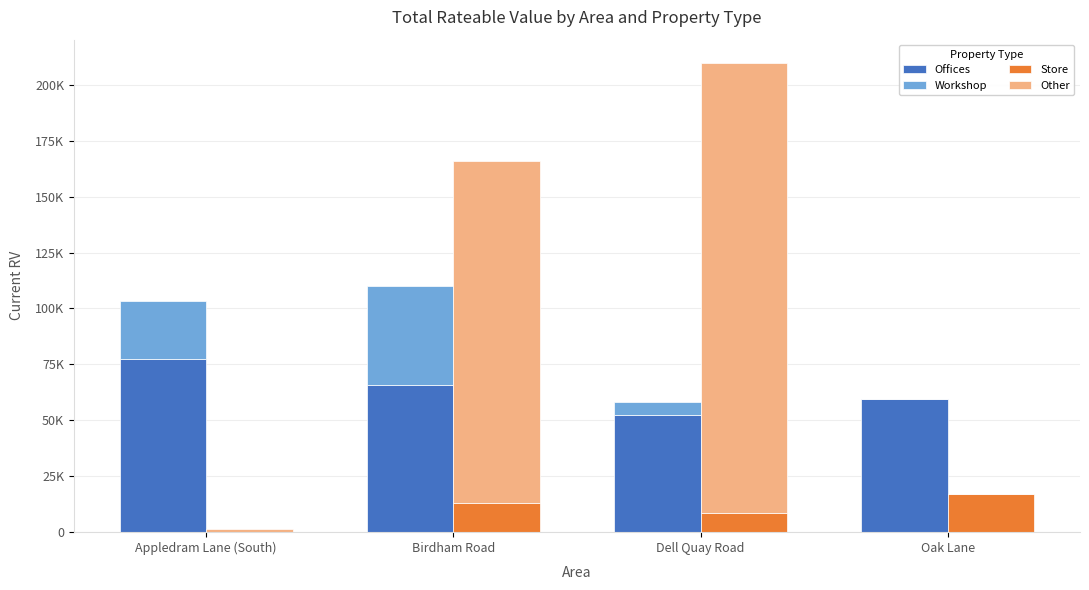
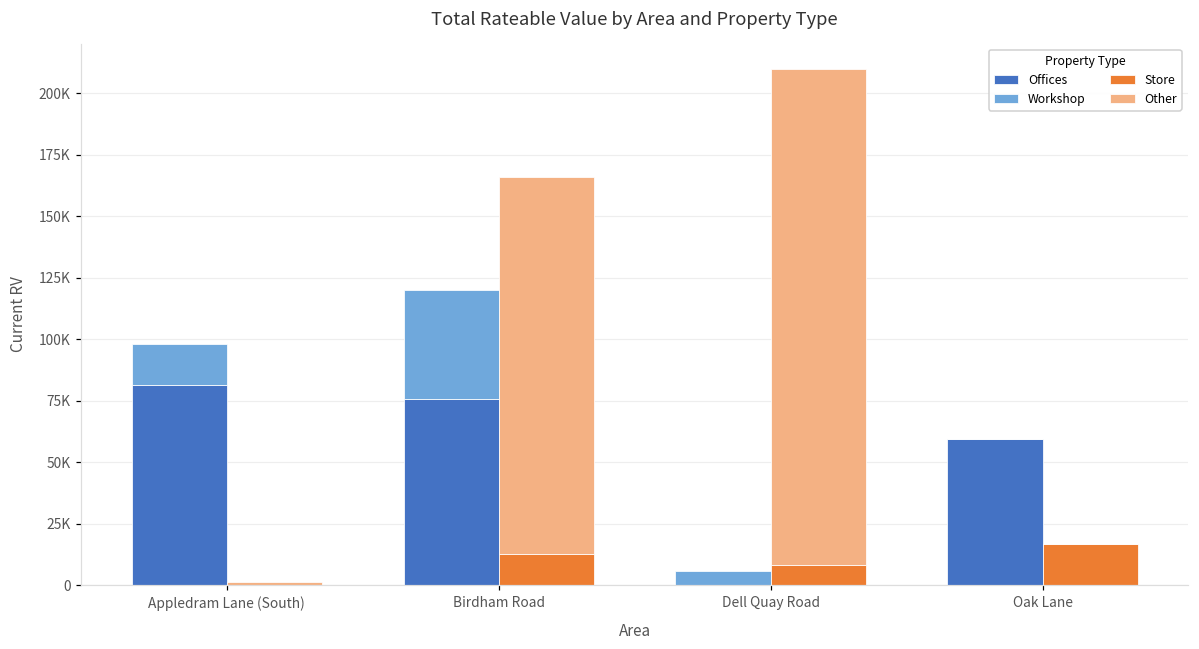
Offices, Appledram Lane (South): 78000 -> 82000
Workshop, Appledram Lane (South): 26000 -> 16000
Offices, Birdham Road: 66000 -> 76000
Offices, Dell Quay Road: 52000 -> 0
